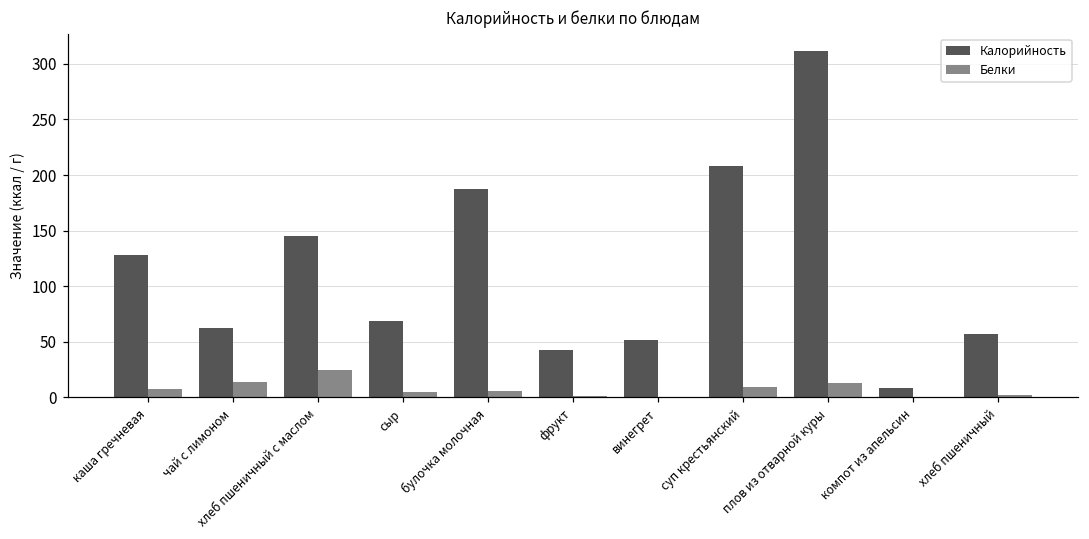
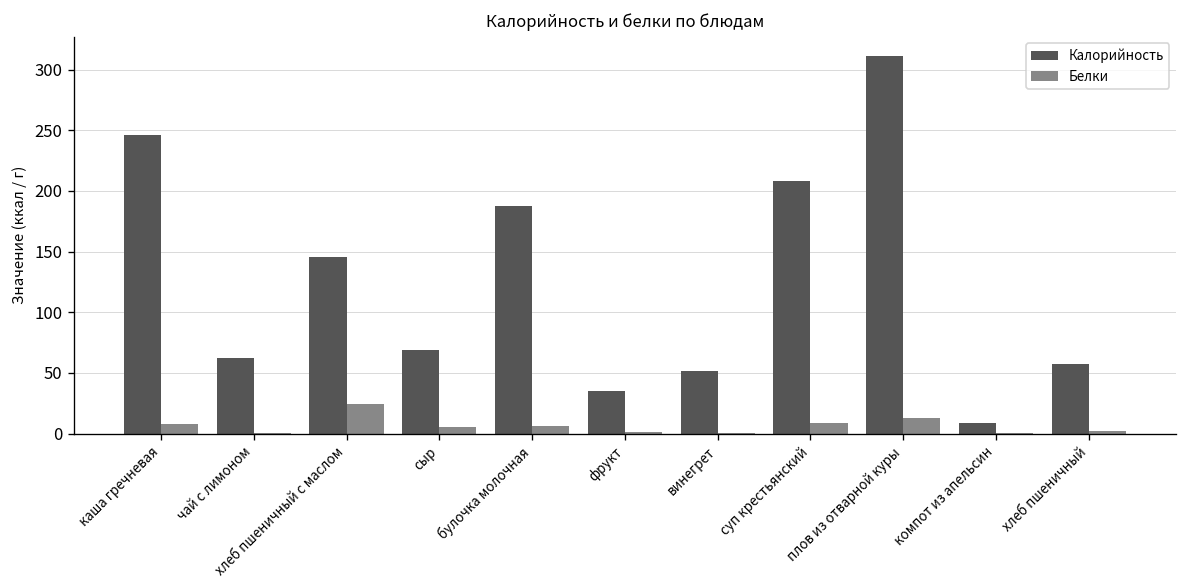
Калорийность, каша гречневая: 128 -> 246
Белки, чай с лимоном: 14 -> 0
Калорийность, фрукт: 43 -> 35
